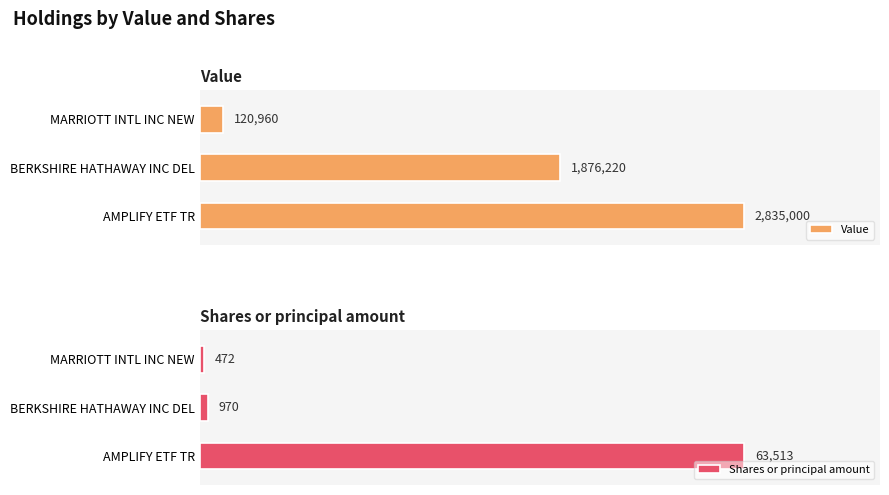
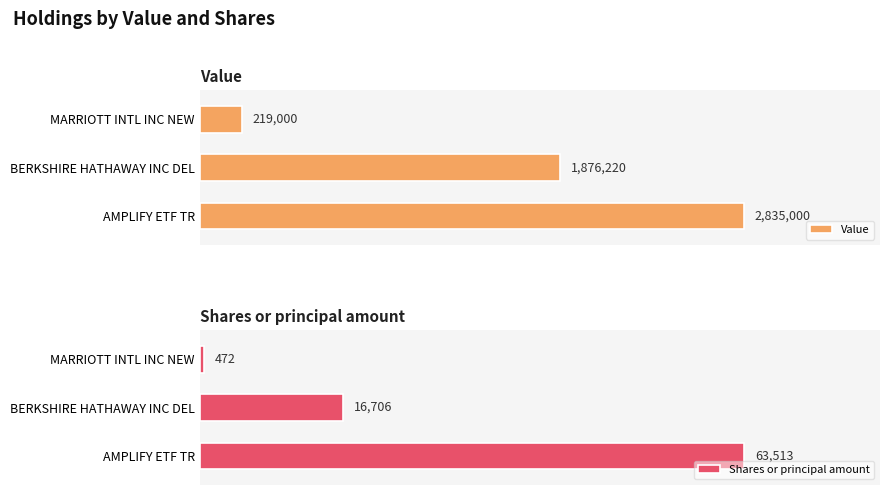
Value, MARRIOTT INTL INC NEW: 120,960 -> 219,000
Shares or principal amount, BERKSHIRE HATHAWAY INC DEL: 970 -> 16,706
